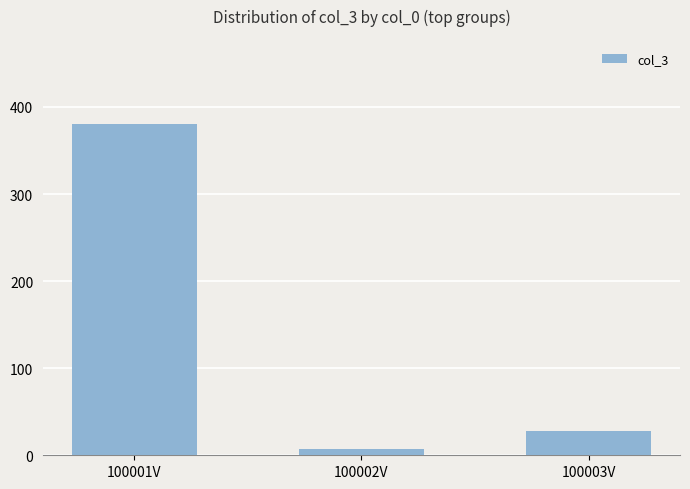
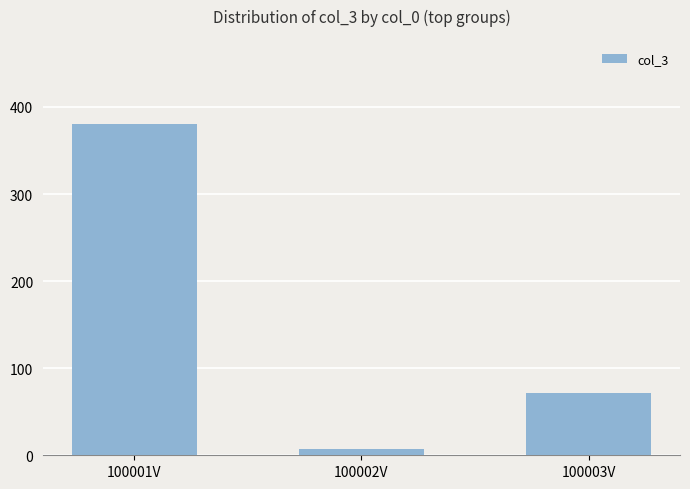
100003V: 30 -> 70
